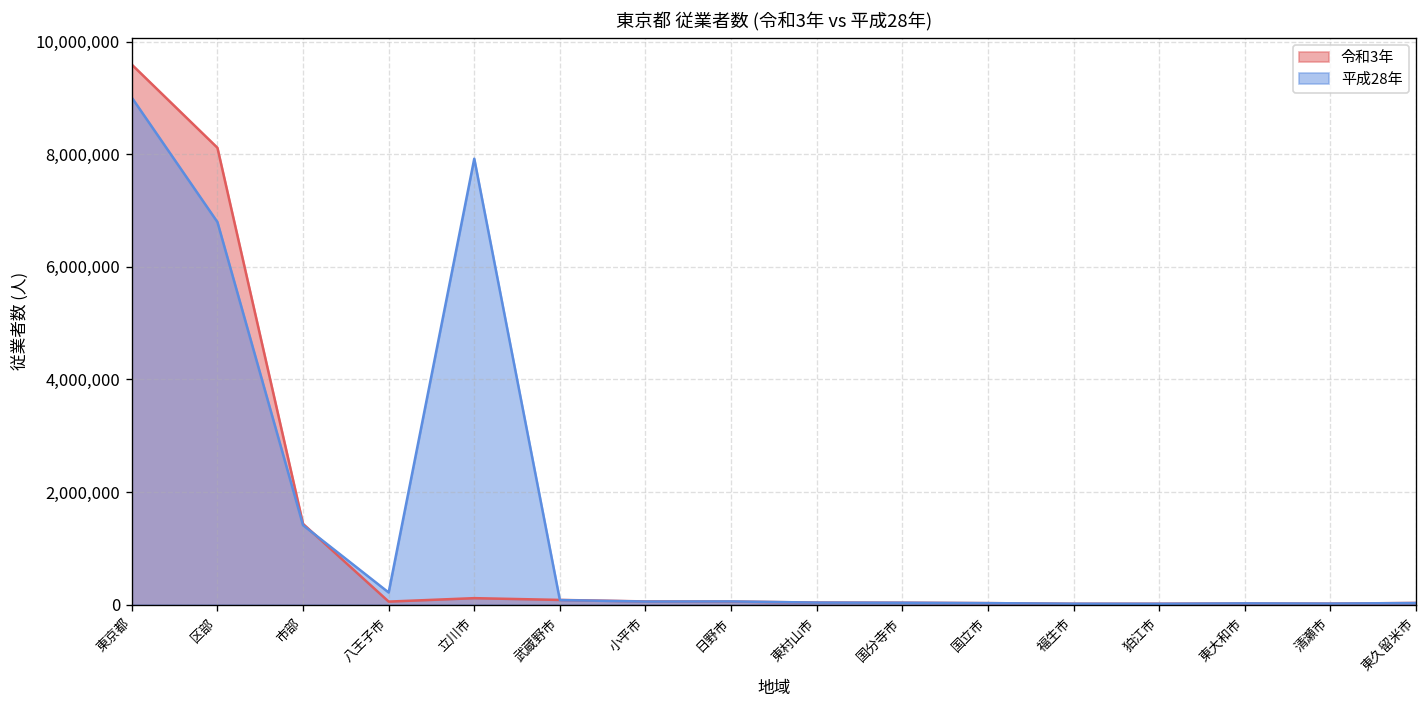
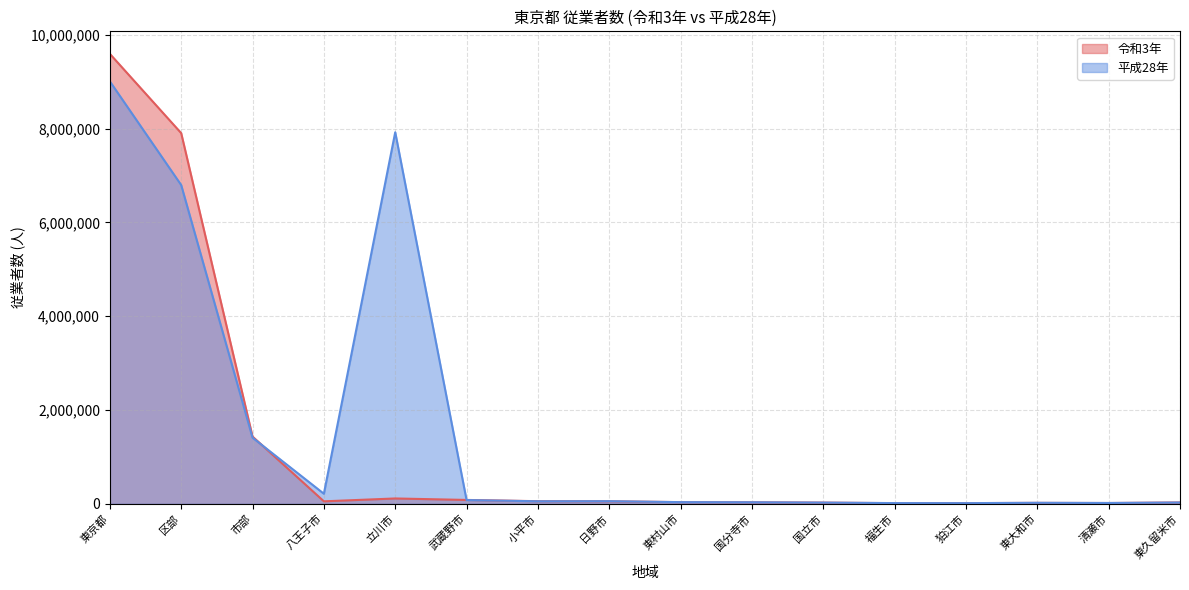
令和3年, 区部: 8,100,000 -> 7,900,000
